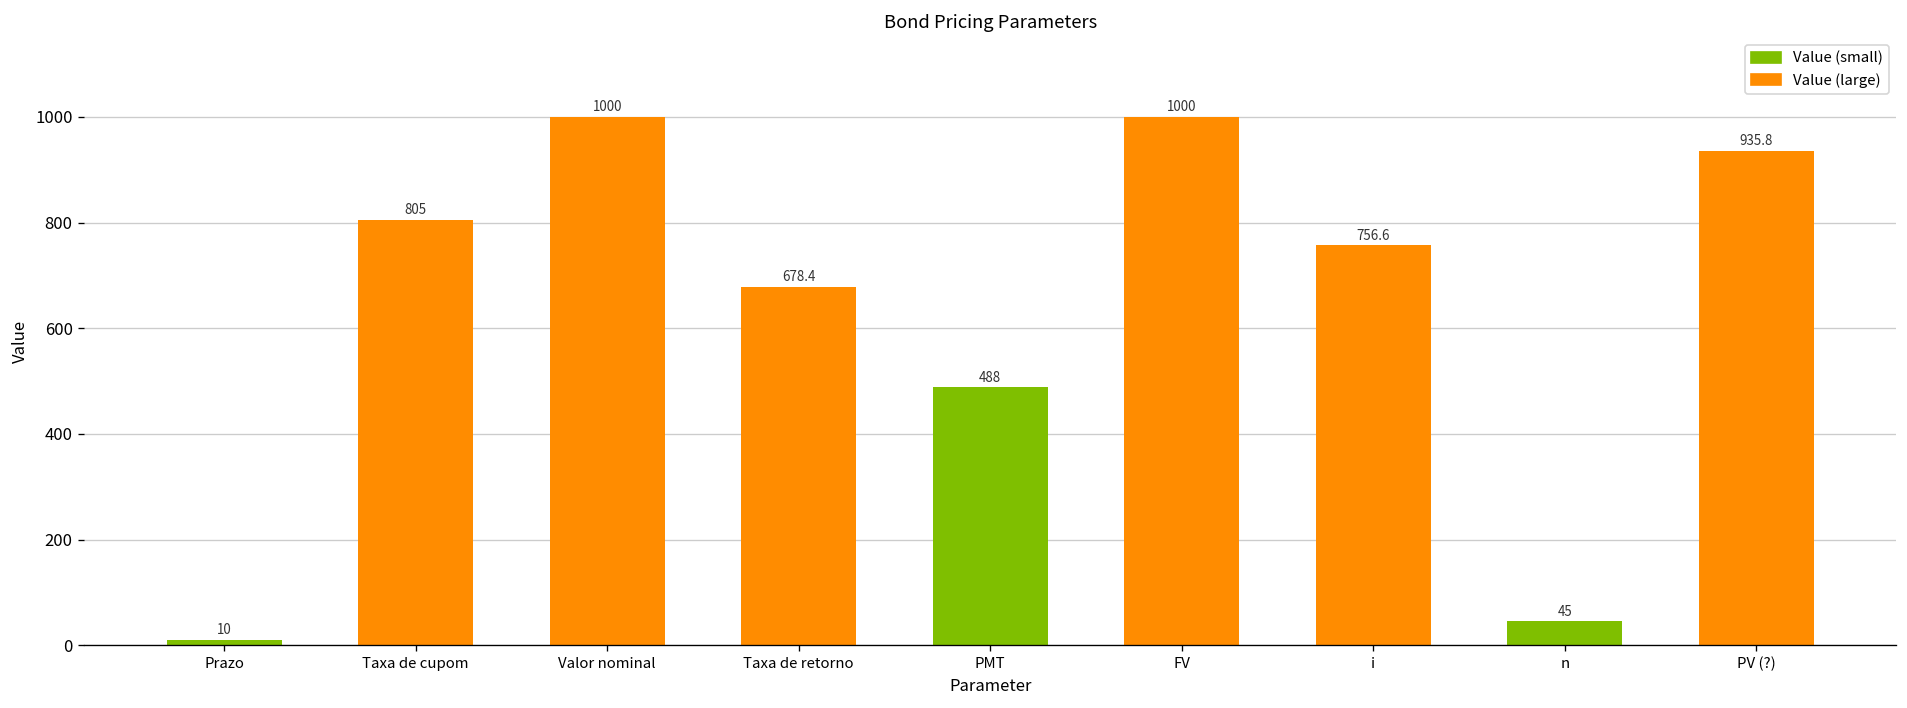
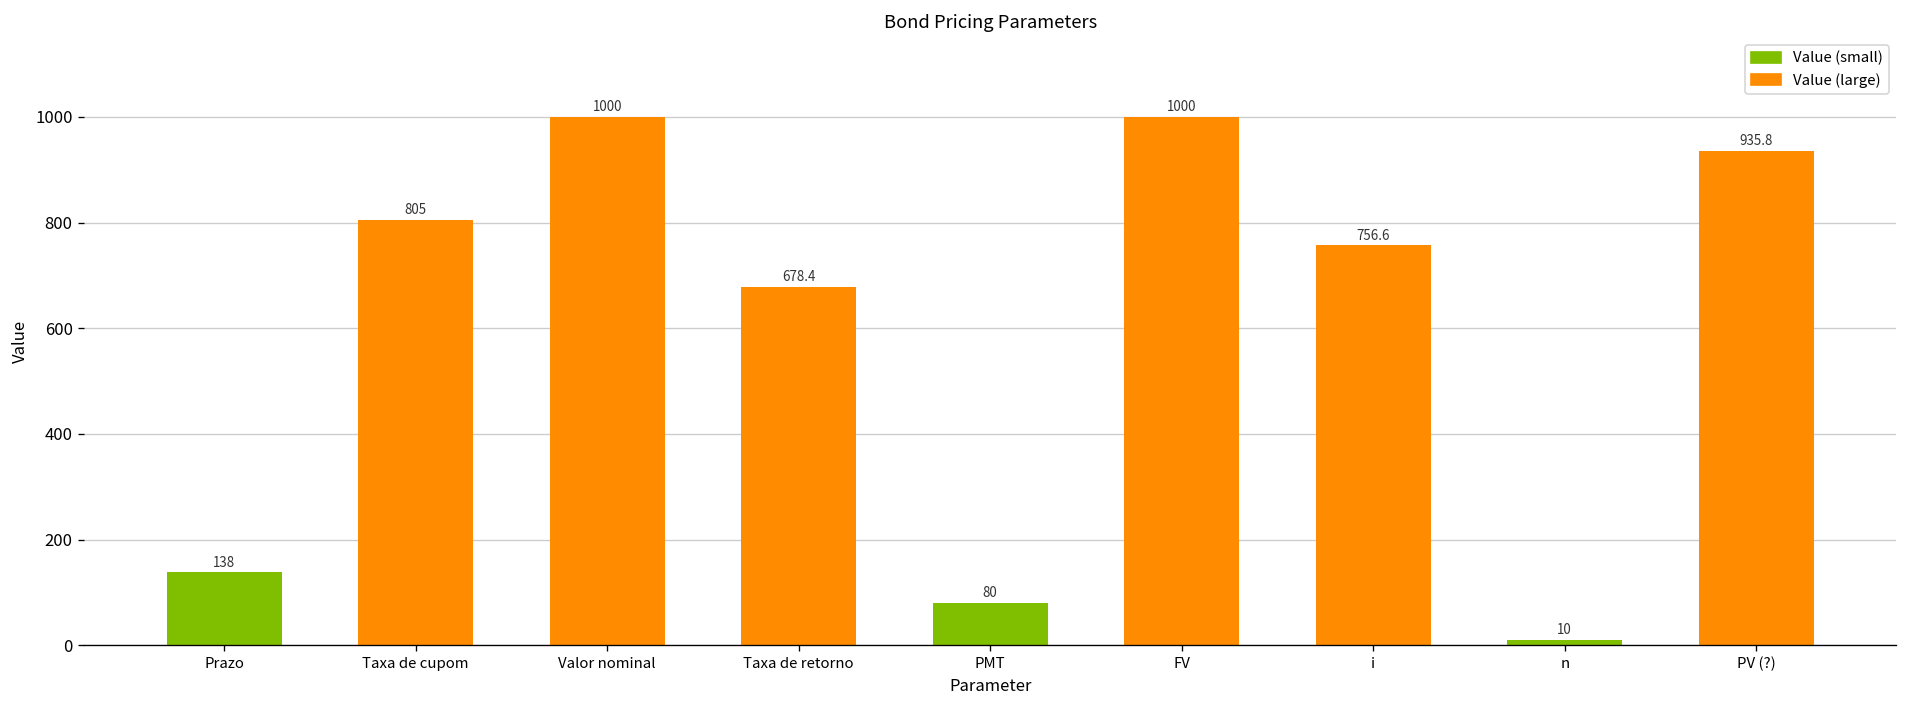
Prazo: 10 -> 138
PMT: 488 -> 80
n: 45 -> 10
